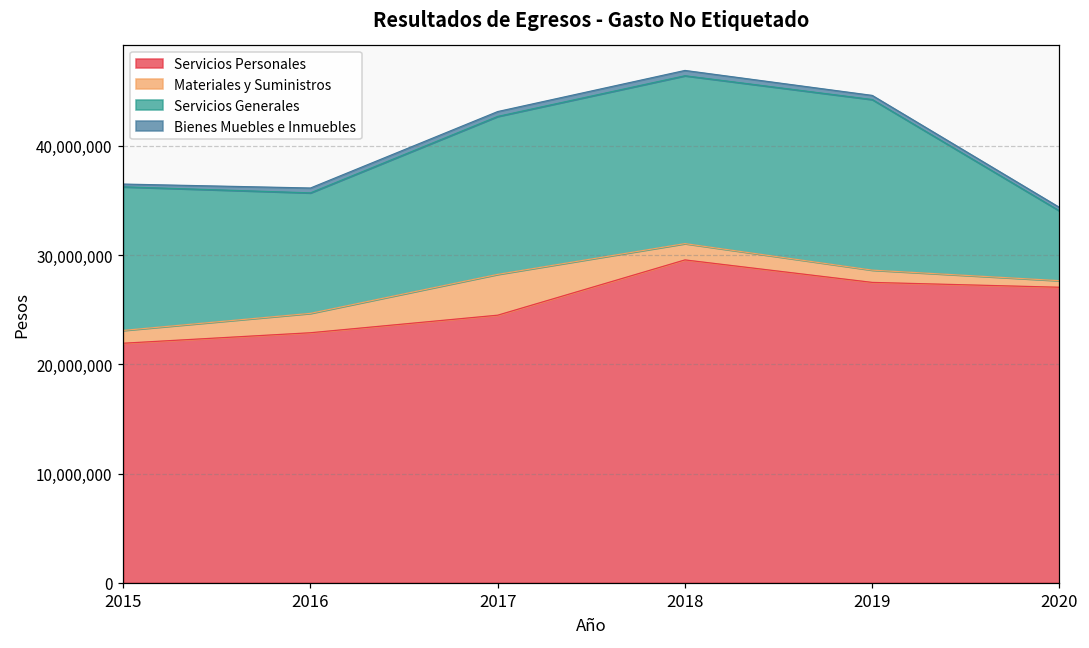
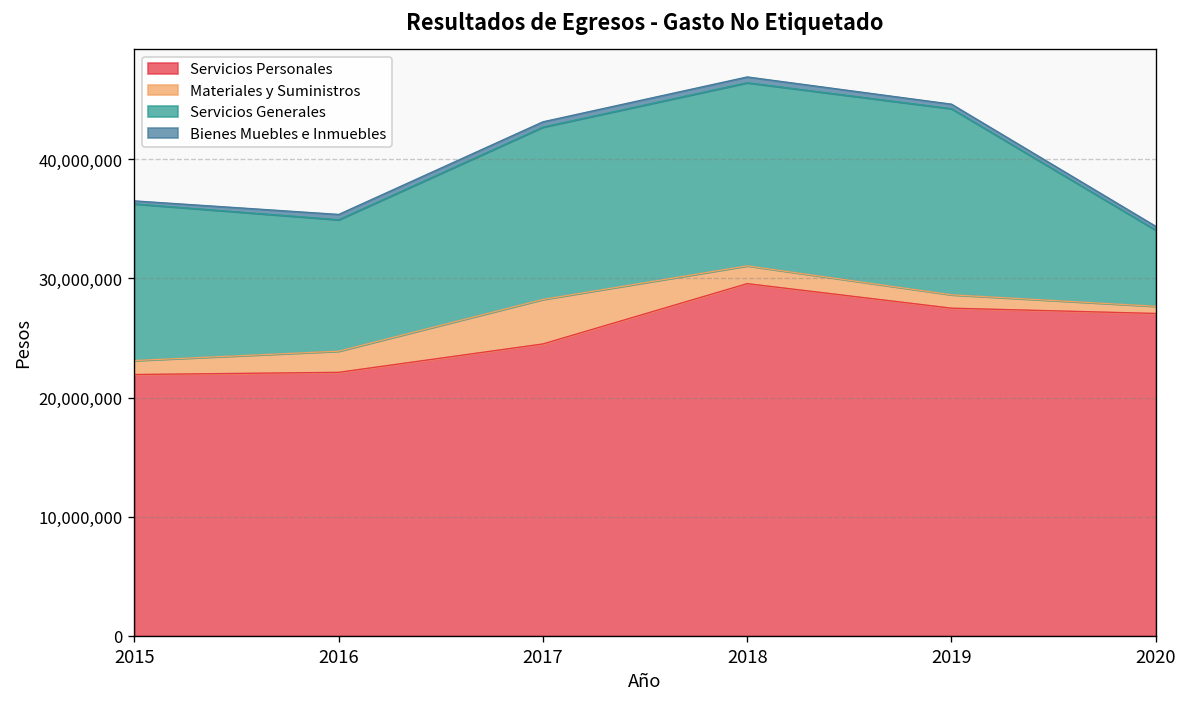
Servicios Personales, 2016: 23,000,000 -> 22,000,000
